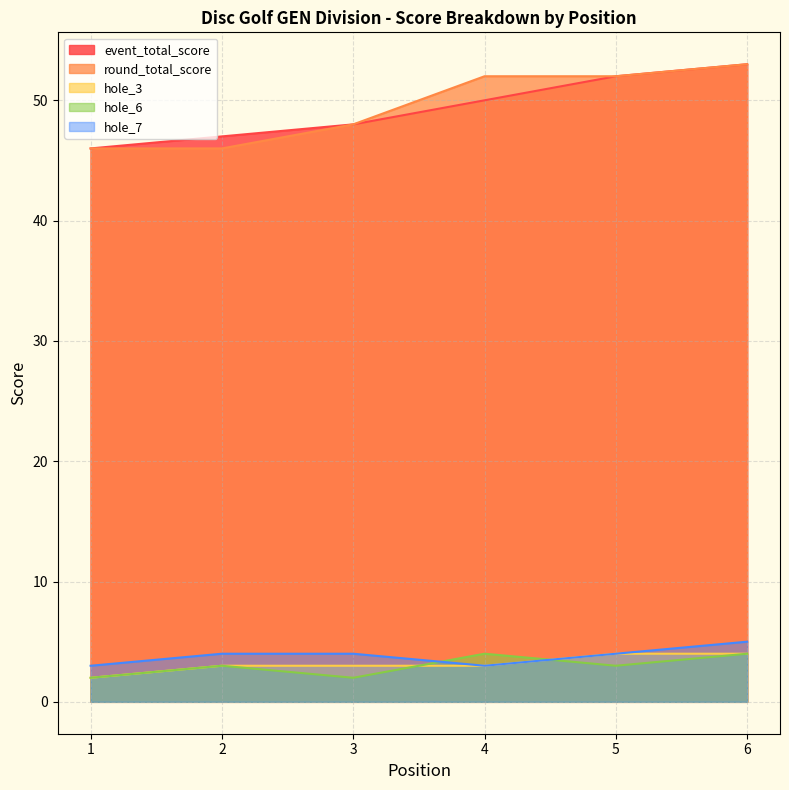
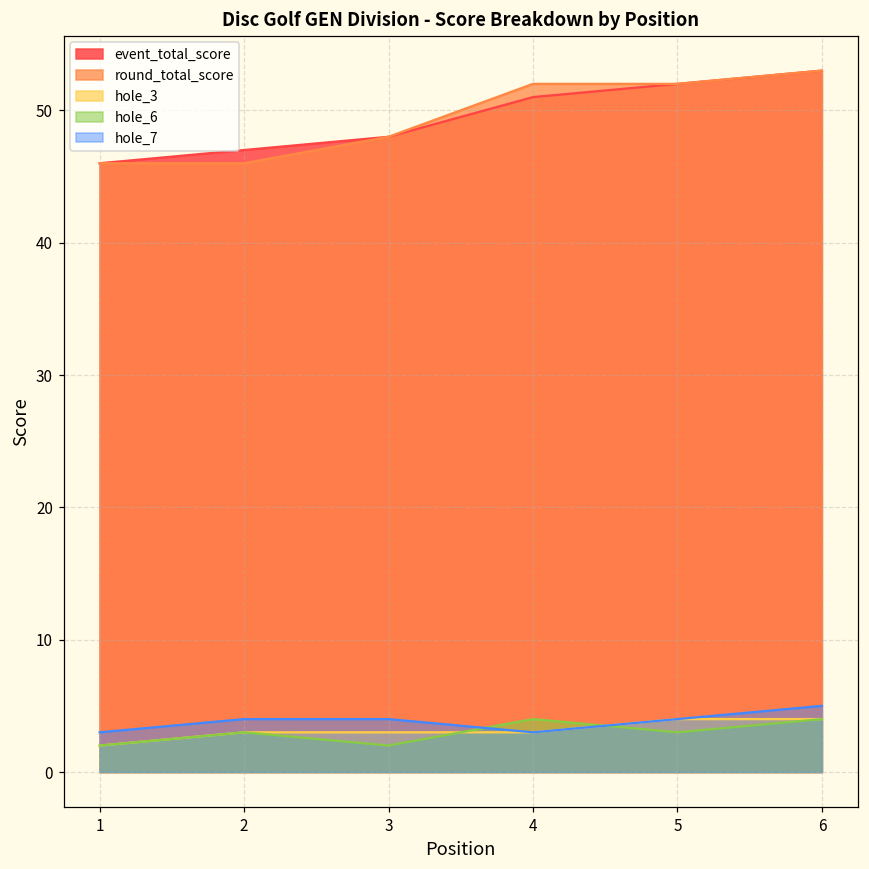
event_total_score, 4: 50 -> 51
